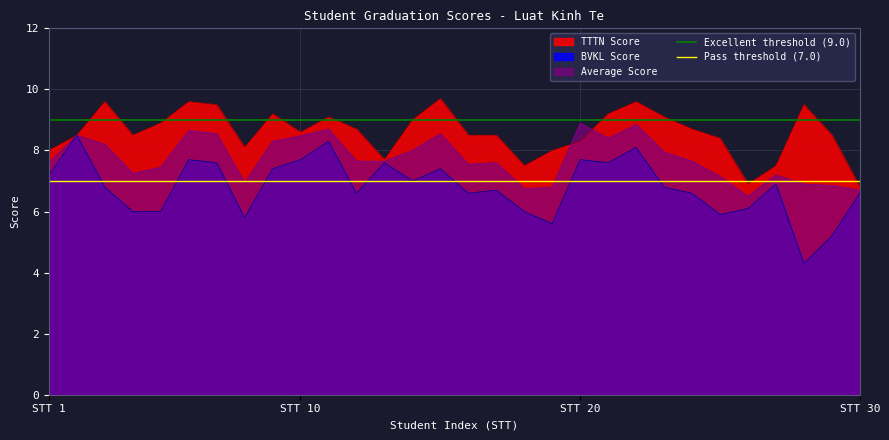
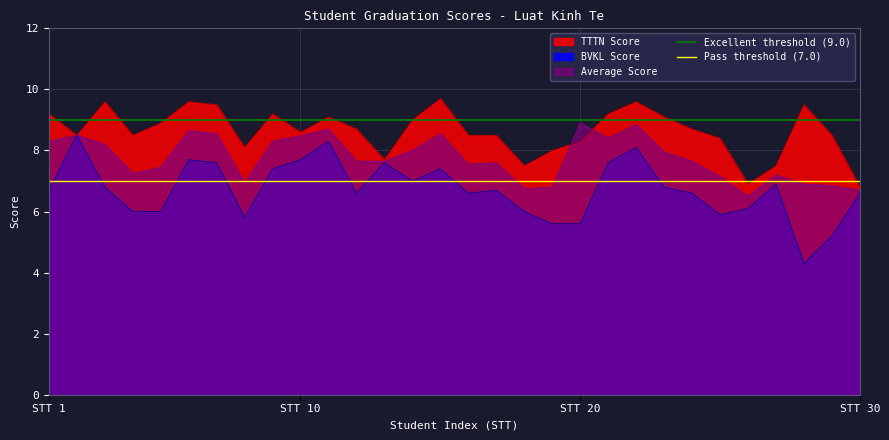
TTTN Score, STT 1: 8.0 -> 9.2
BVKL Score, STT 1: 7.2 -> 6.7
Average Score, STT 1: 7.6 -> 8.3
BVKL Score, STT 20: 7.7 -> 5.6
